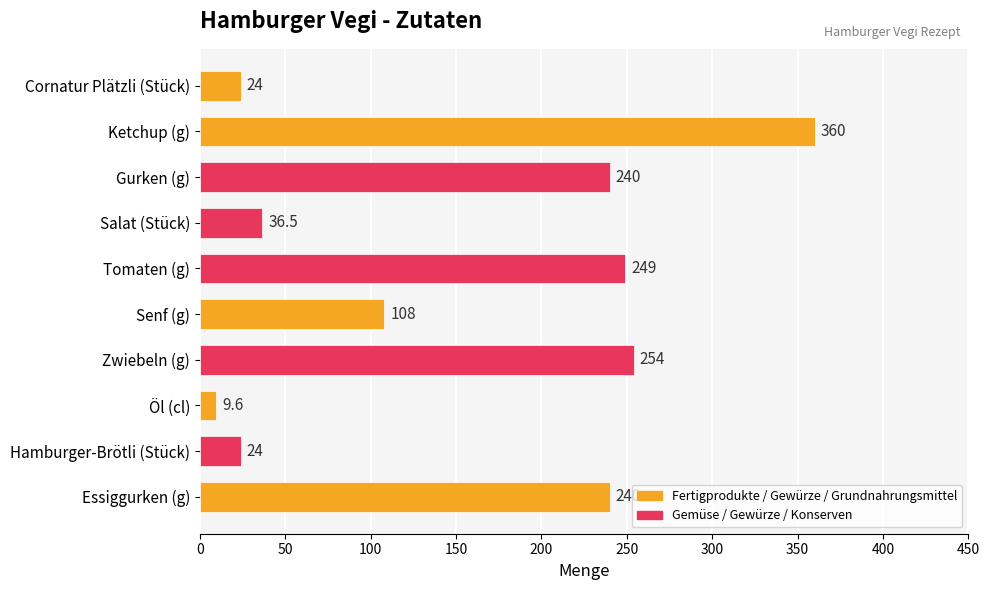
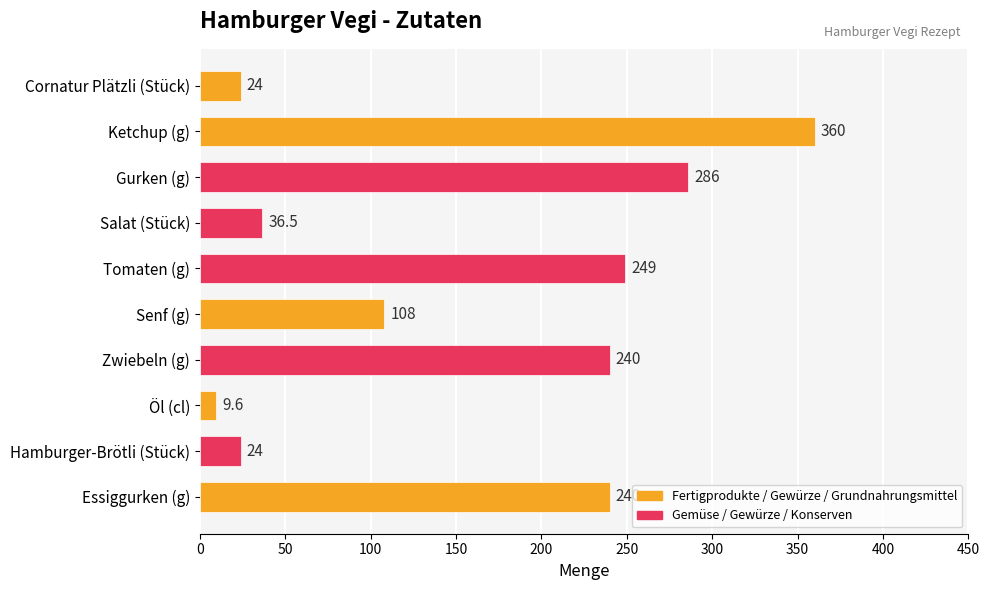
Gurken (g): 240 -> 286
Zwiebeln (g): 254 -> 240
